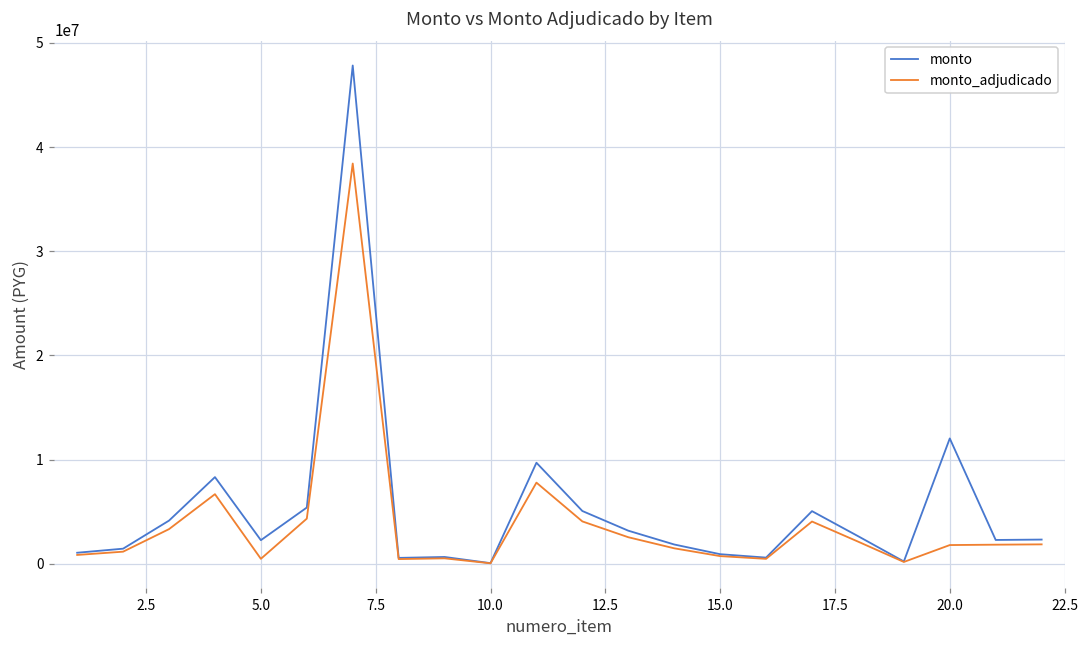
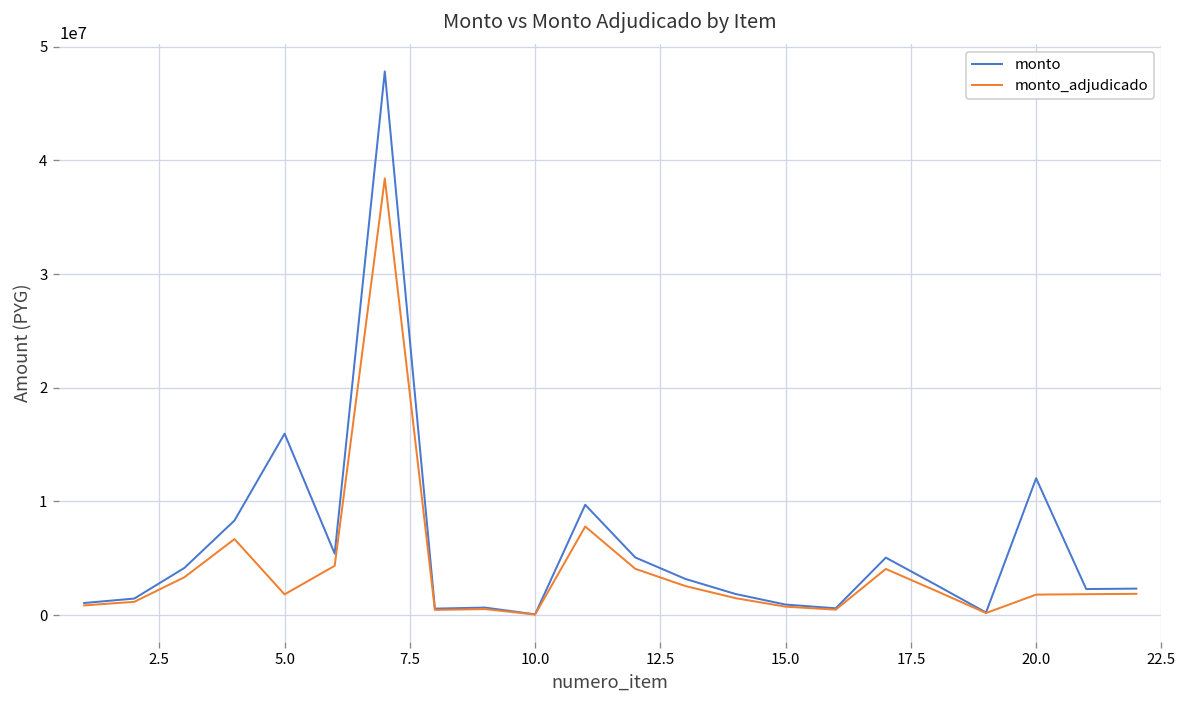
monto, 5.0: 2000000 -> 16000000
monto_adjudicado, 5.0: 0 -> 2000000
